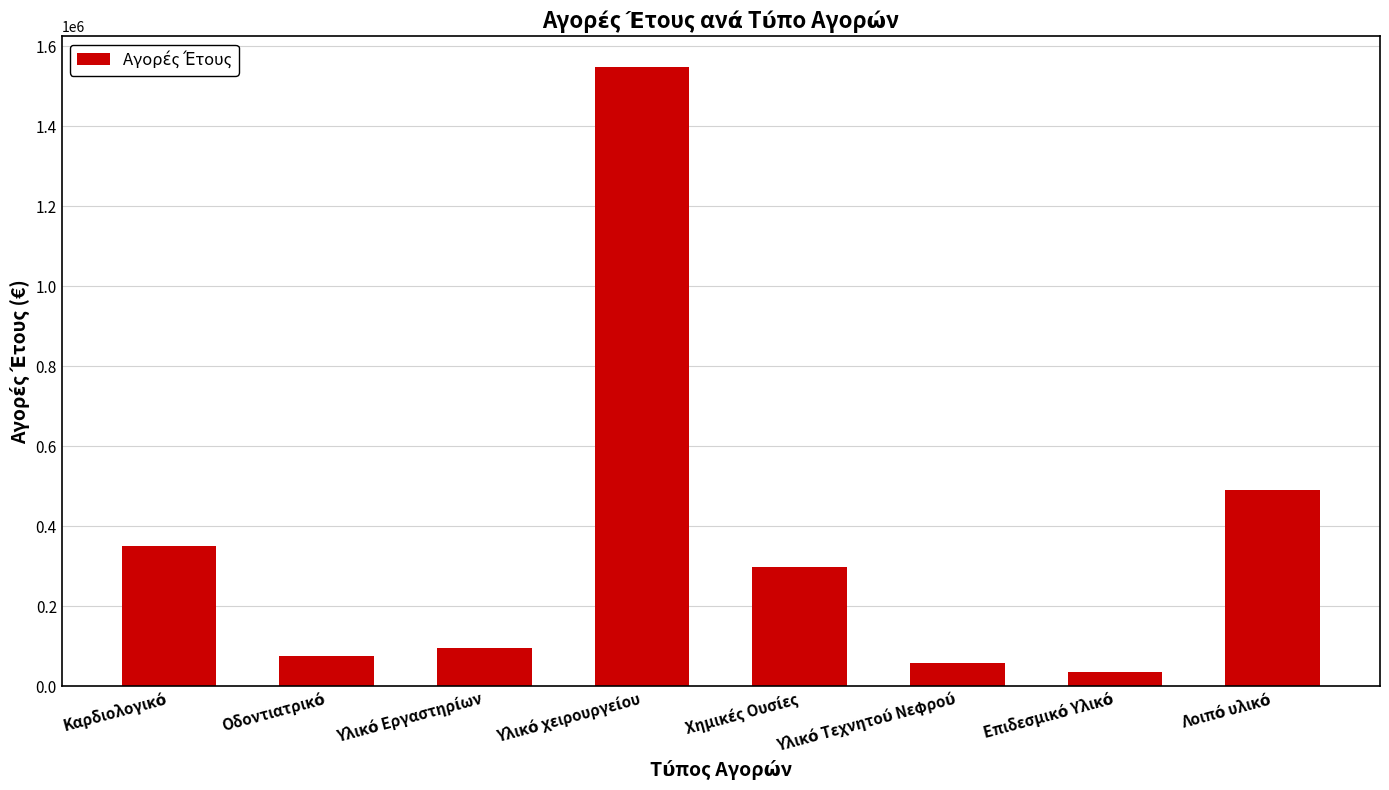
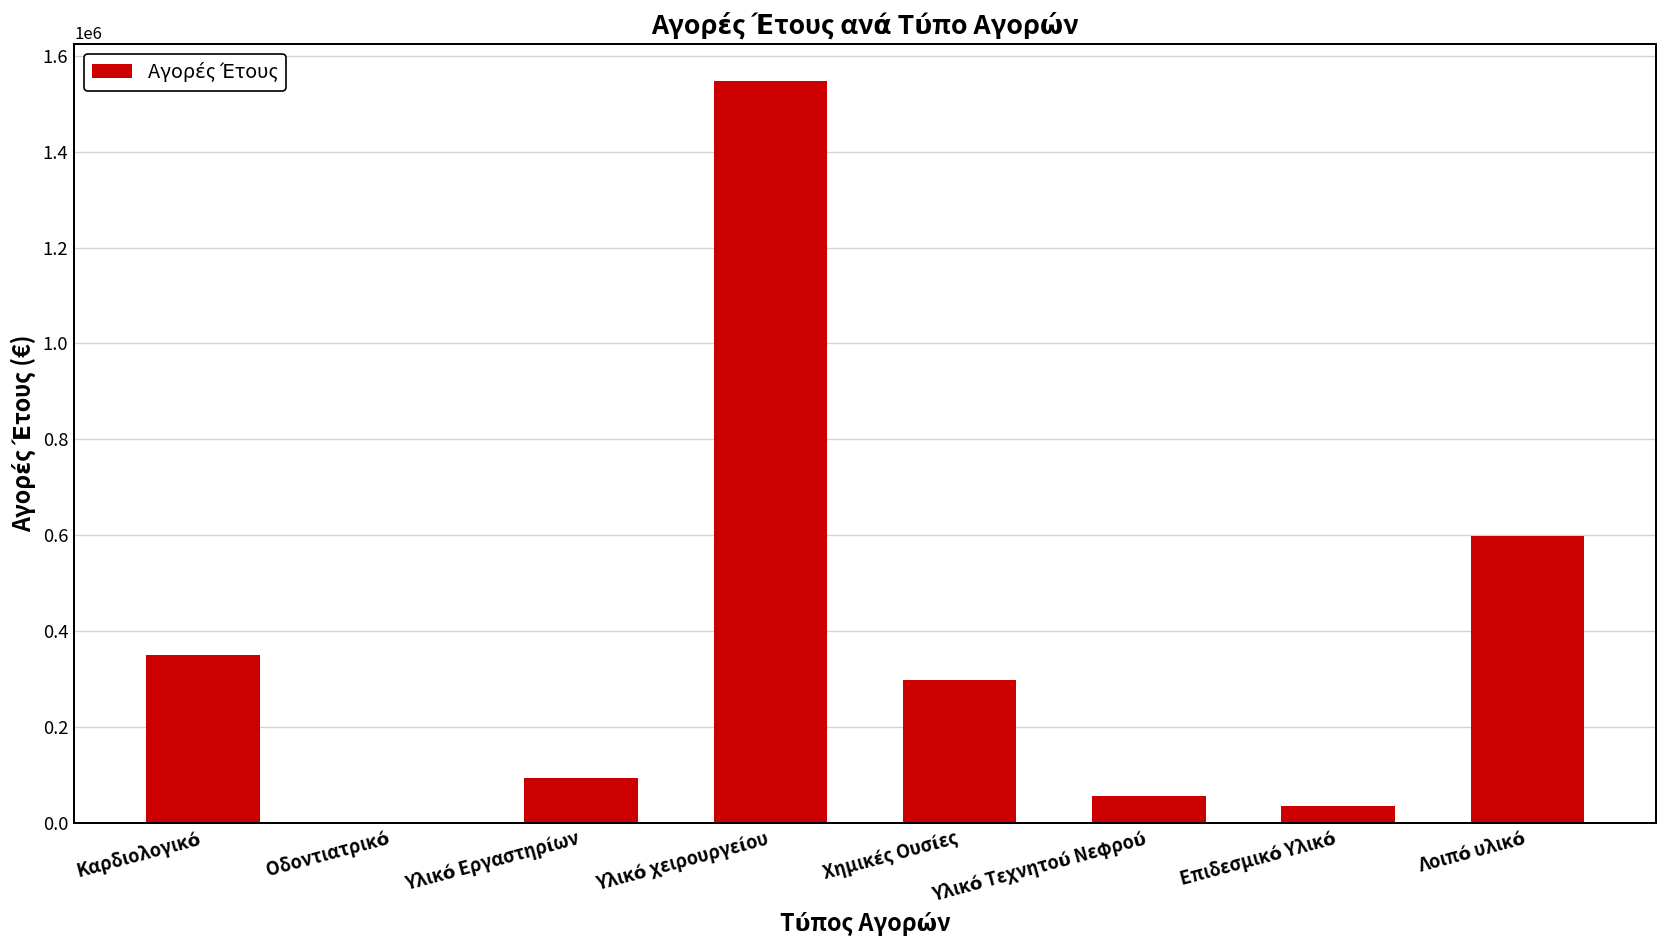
Οδοντιατρικό: 80000 -> 0
Λοιπό υλικό: 490000 -> 600000
